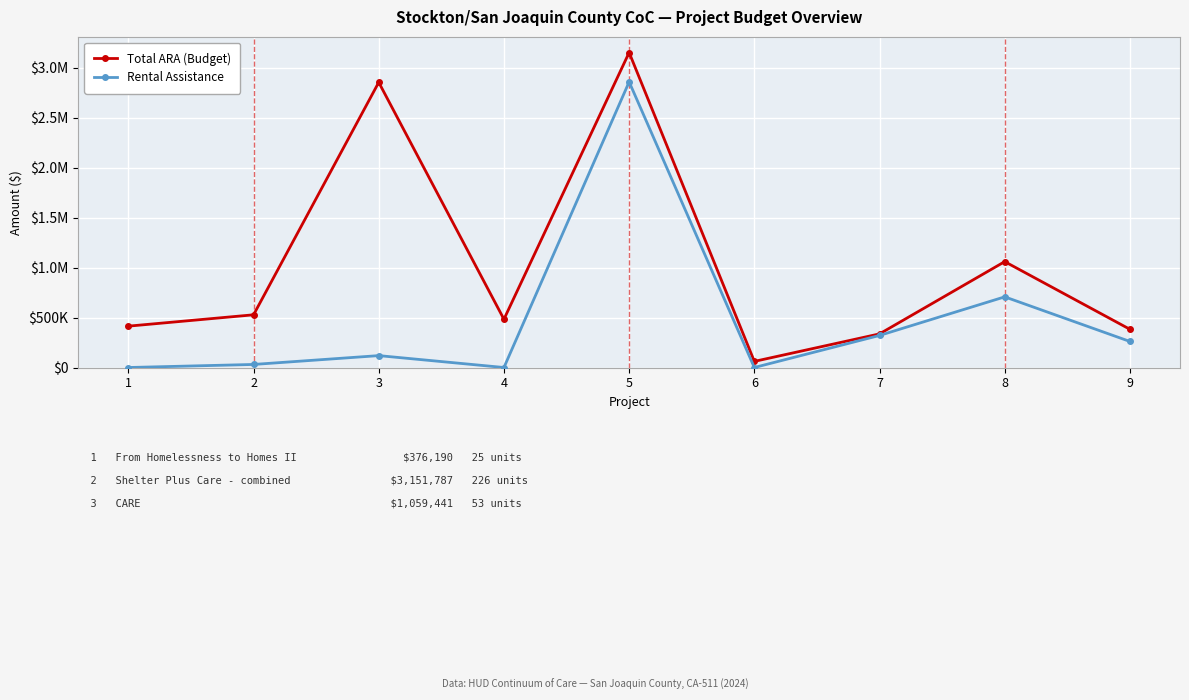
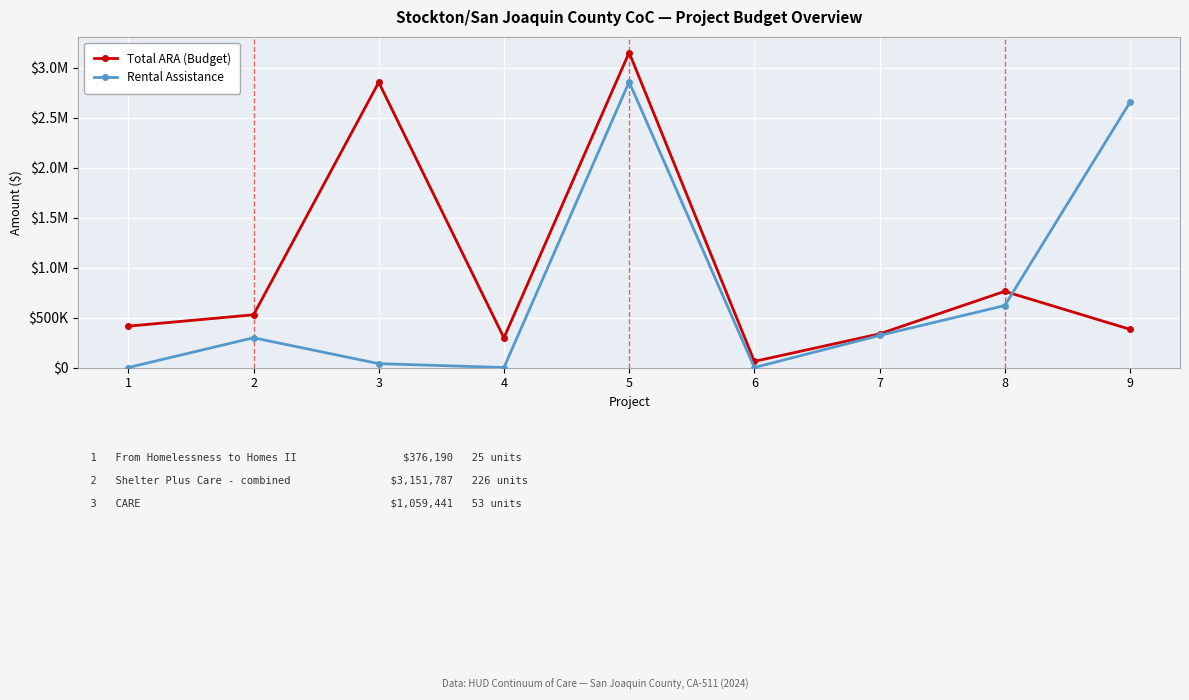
Rental Assistance, 2: $0 -> $300000
Rental Assistance, 3: $100000 -> $0
Total ARA (Budget), 4: $500000 -> $300000
Total ARA (Budget), 8: $1100000 -> $800000
Rental Assistance, 8: $700000 -> $600000
Rental Assistance, 9: $300000 -> $2700000
